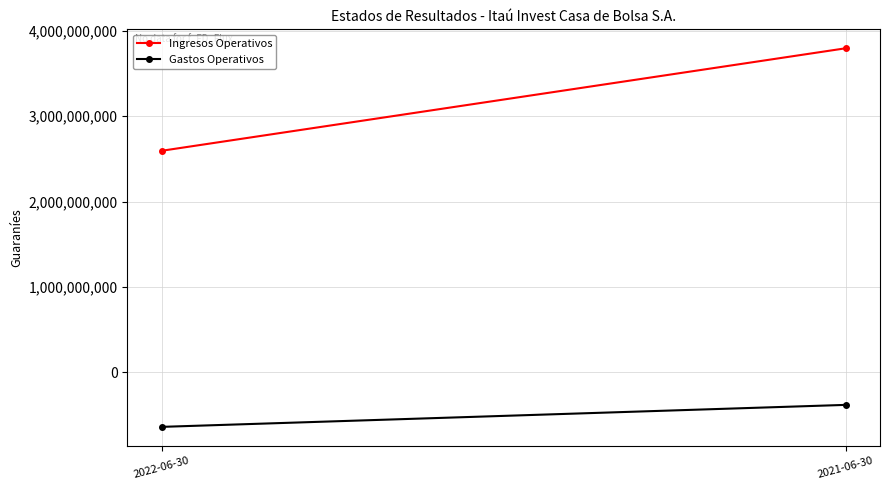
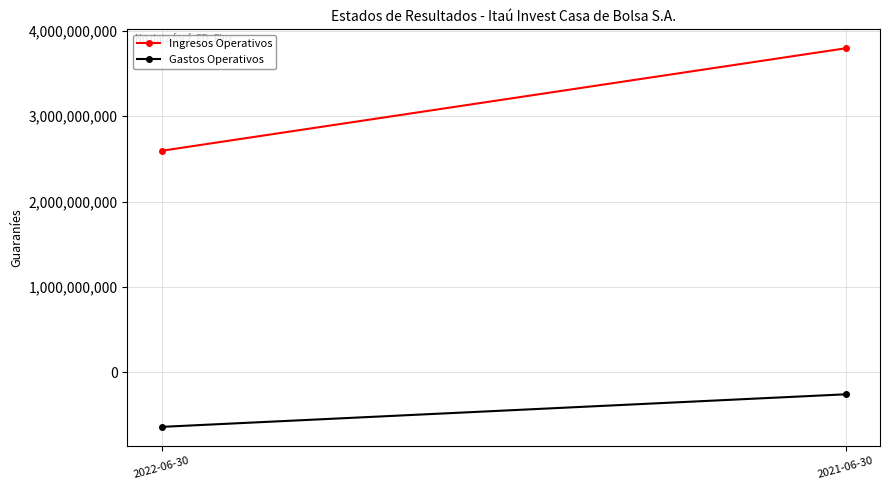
Gastos Operativos, 2021-06-30: -400,000,000 -> -300,000,000
